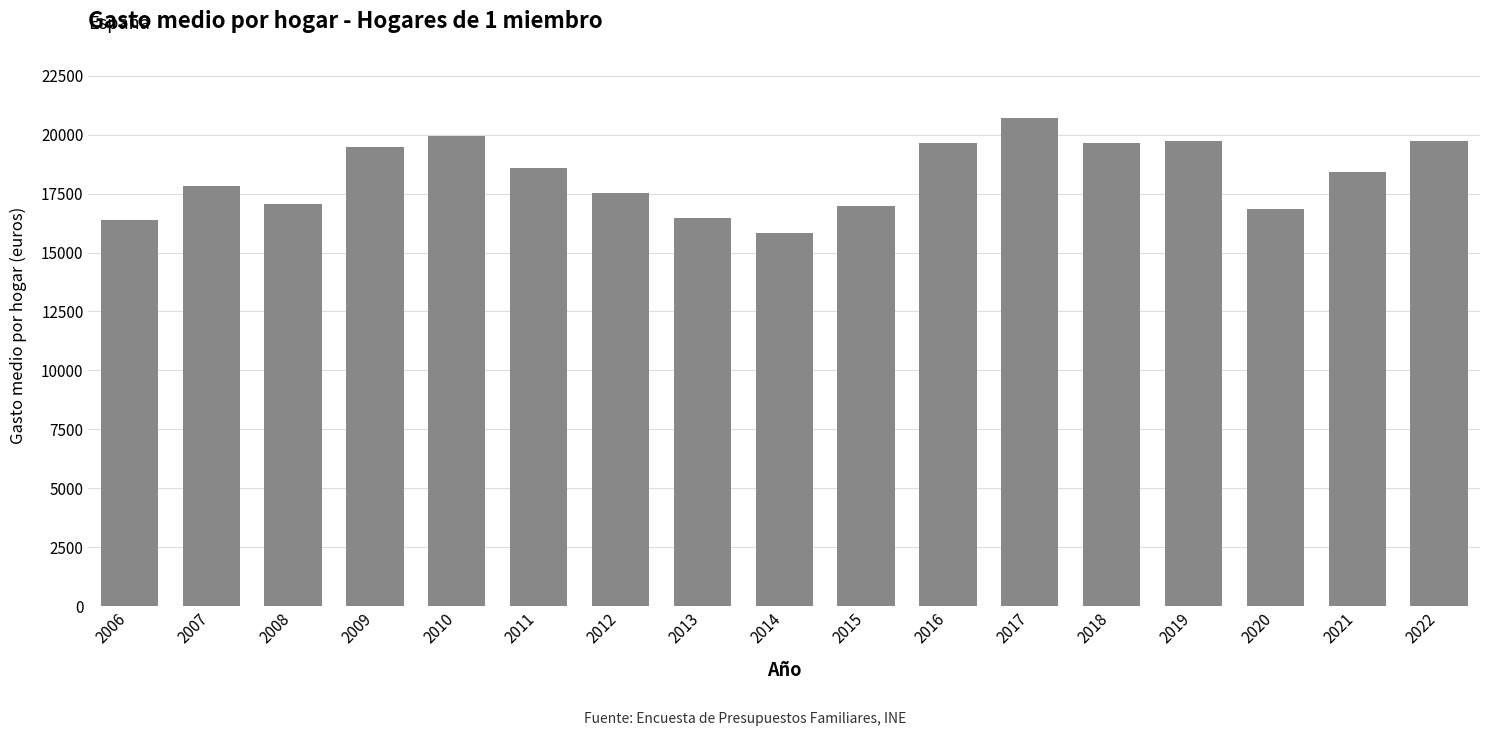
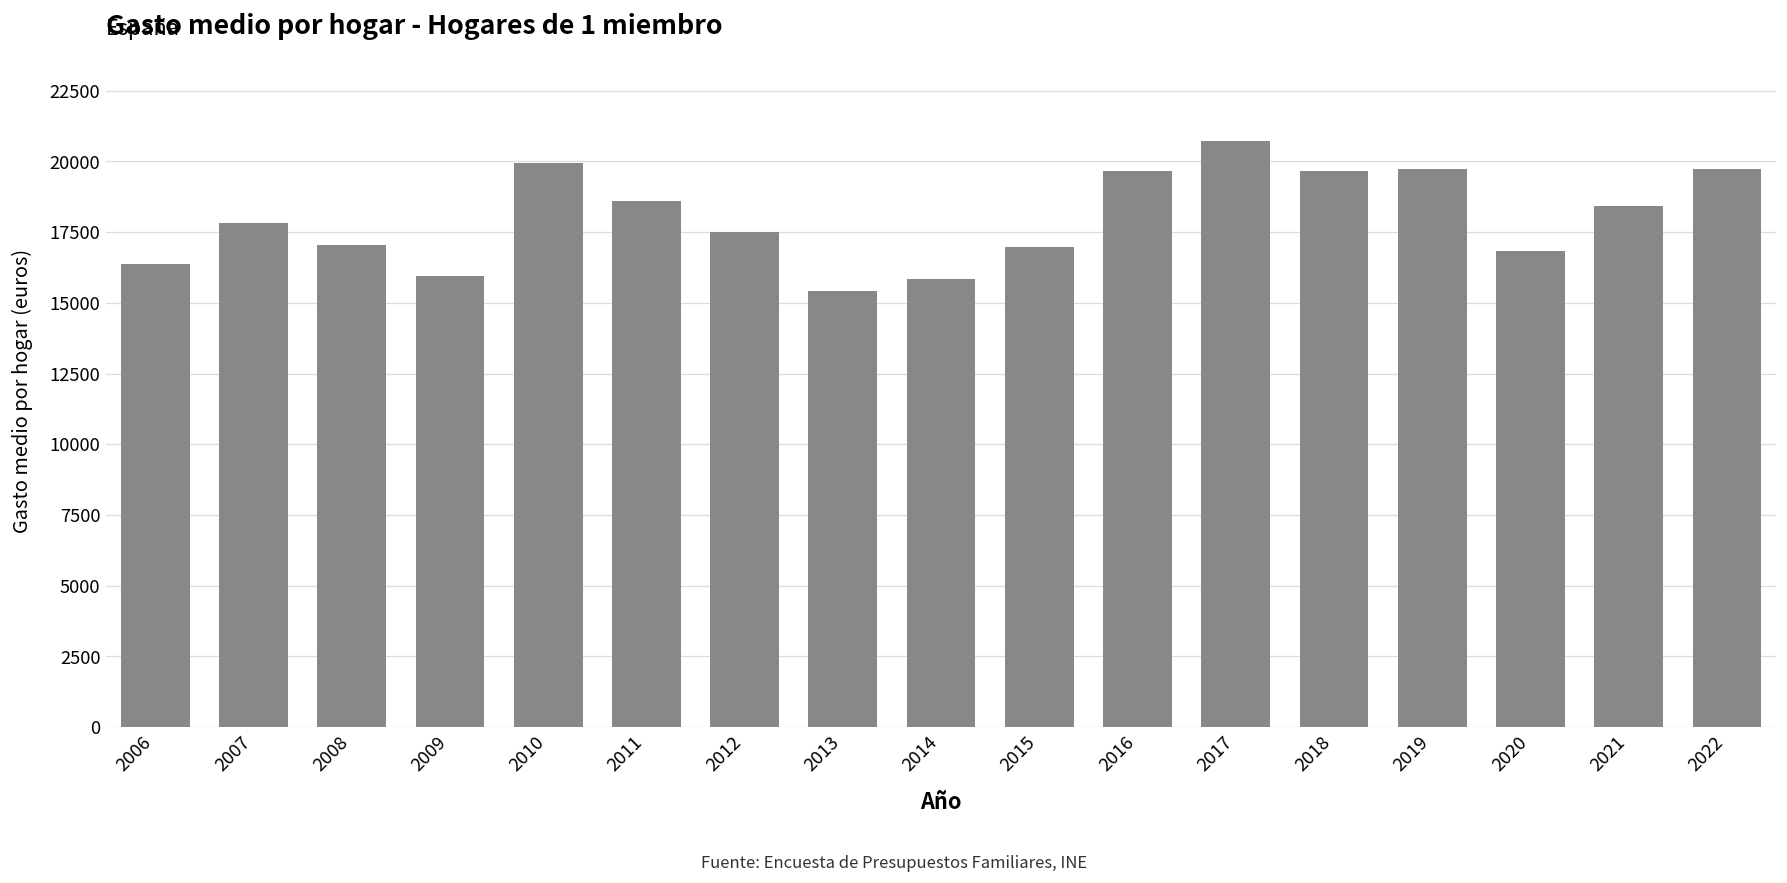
2009: 19500 -> 16000
2013: 16500 -> 15400
